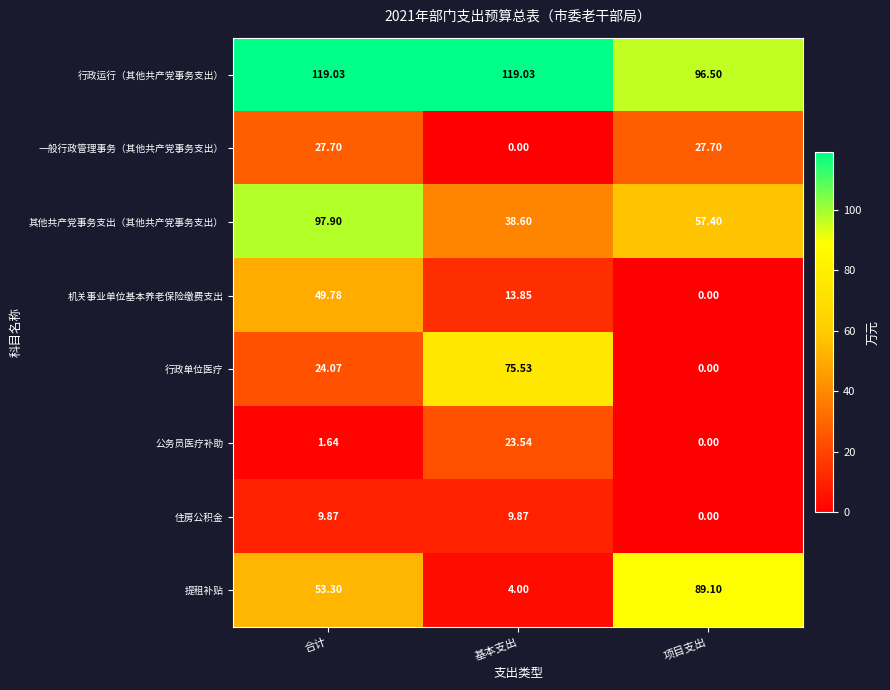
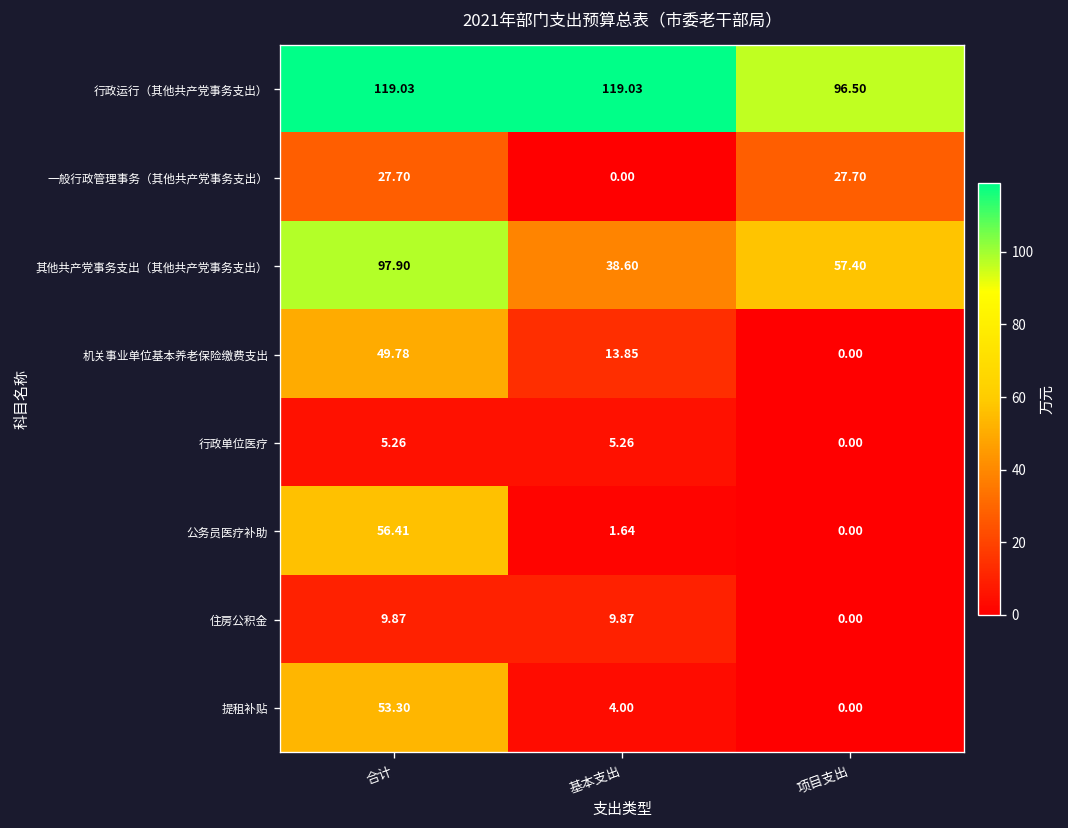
行政单位医疗, 合计: 24.07 -> 5.26
行政单位医疗, 基本支出: 75.53 -> 5.26
公务员医疗补助, 合计: 1.64 -> 56.41
公务员医疗补助, 基本支出: 23.54 -> 1.64
提租补贴, 项目支出: 89.10 -> 0.00
